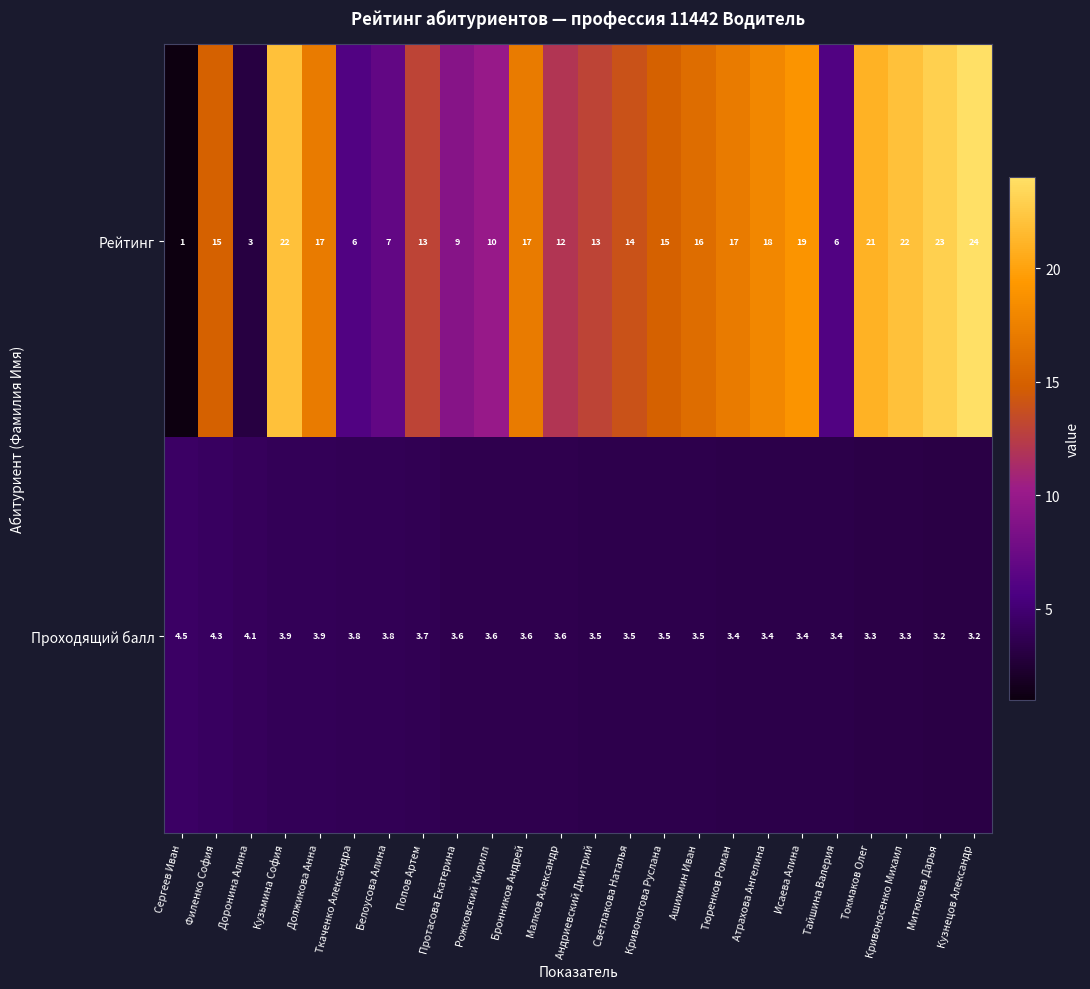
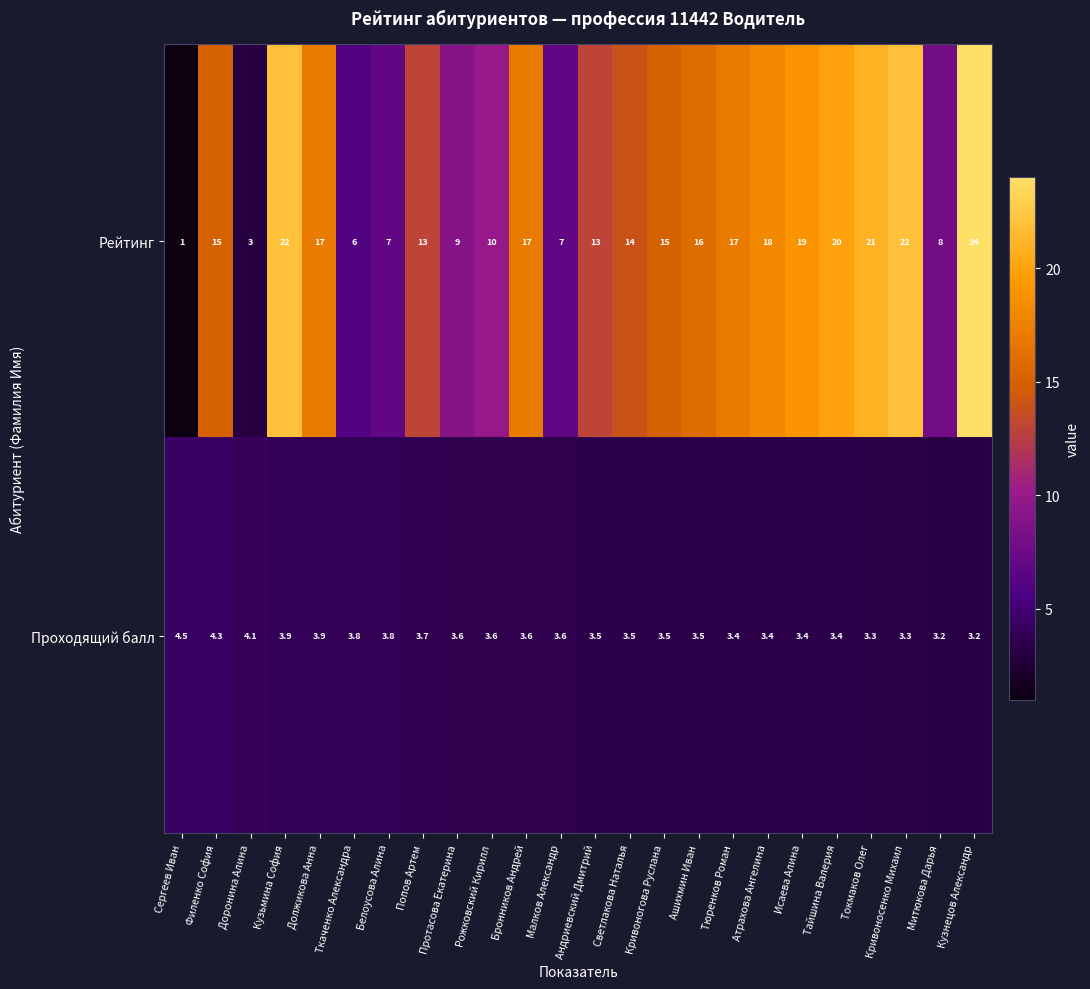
Рейтинг, Малков Александр: 12 -> 7
Рейтинг, Тайшина Валерия: 6 -> 20
Рейтинг, Митюкова Дарья: 23 -> 8
